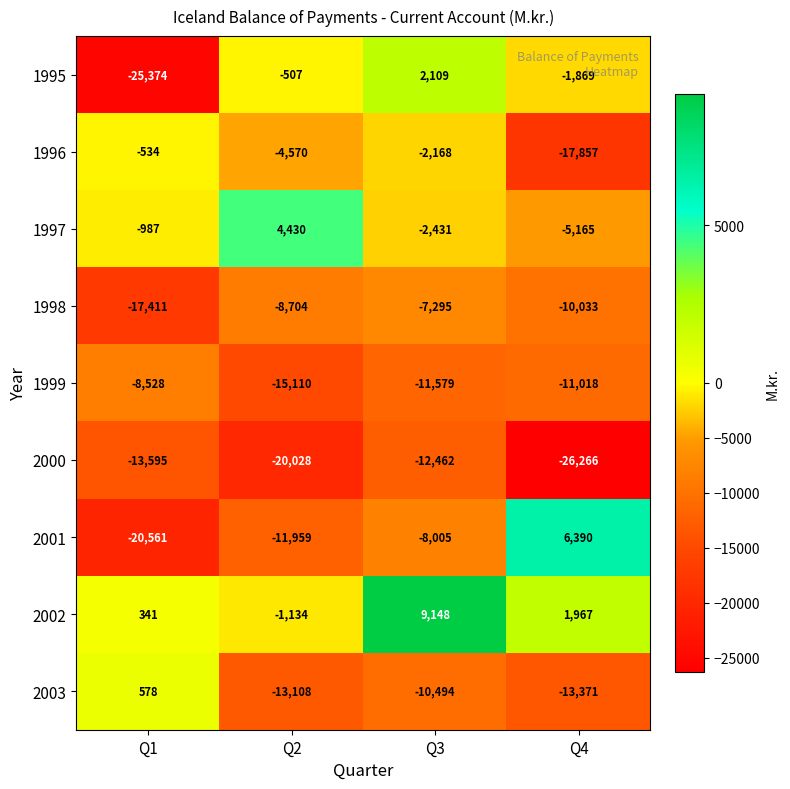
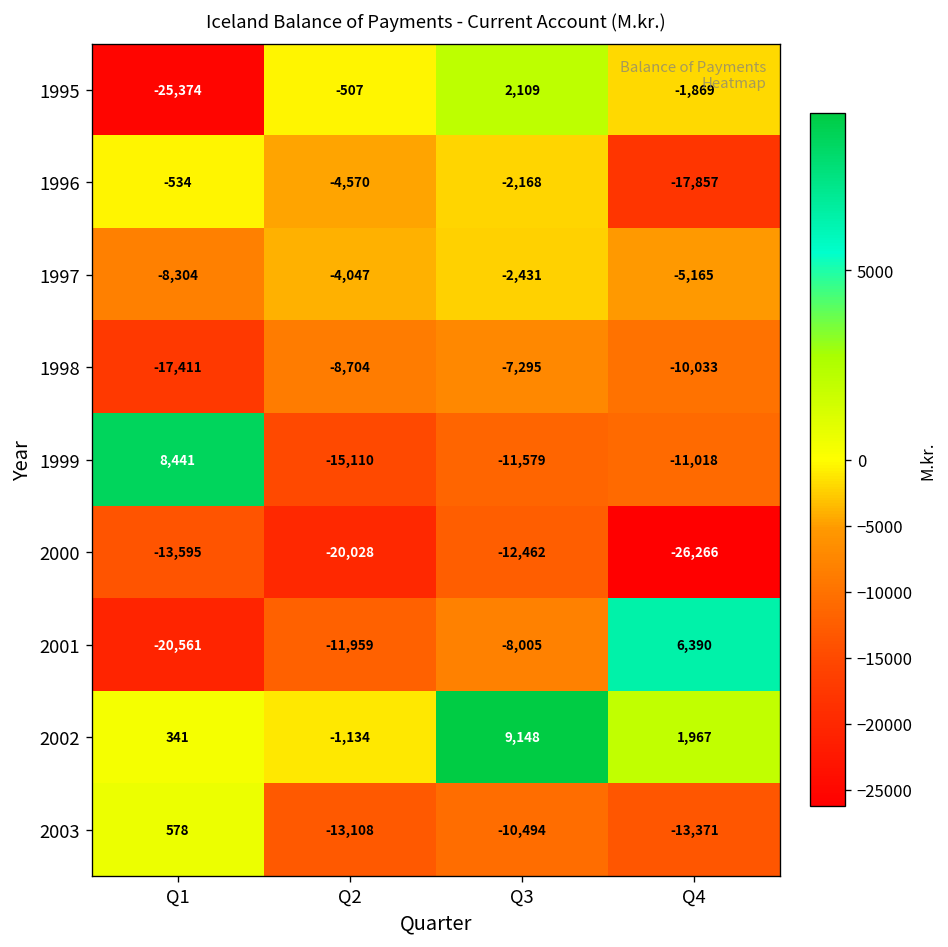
1997, Q1: -987 -> -8,304
1997, Q2: 4,430 -> -4,047
1999, Q1: -8,528 -> 8,441
